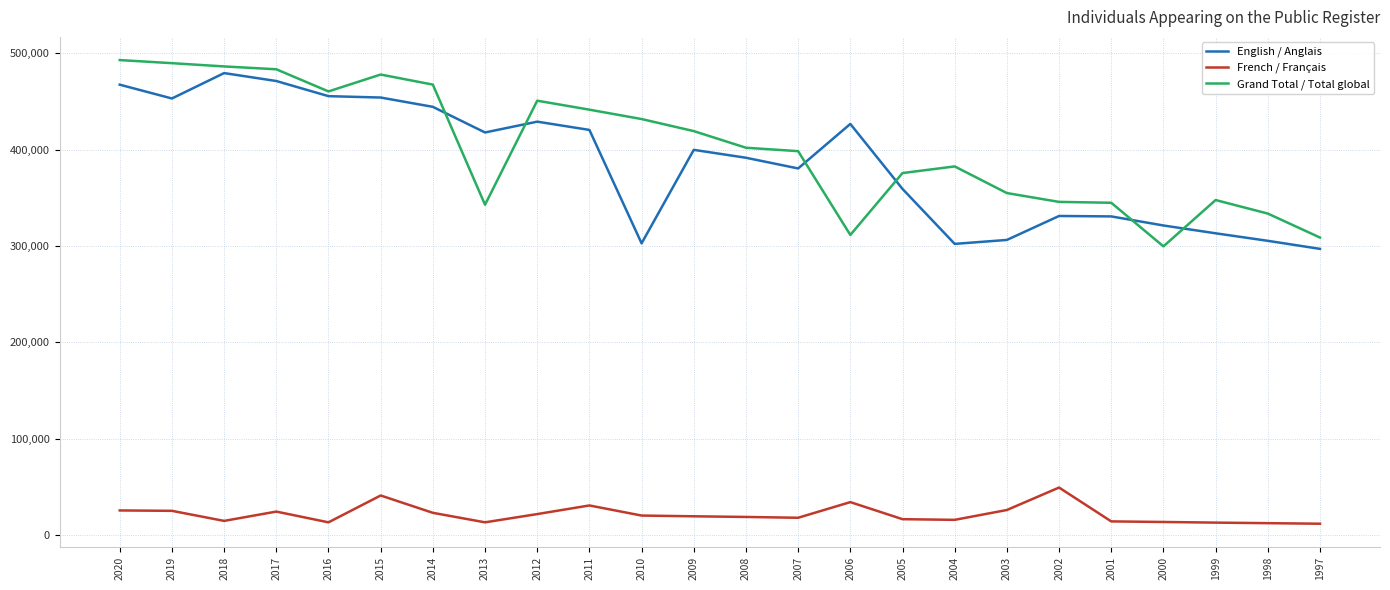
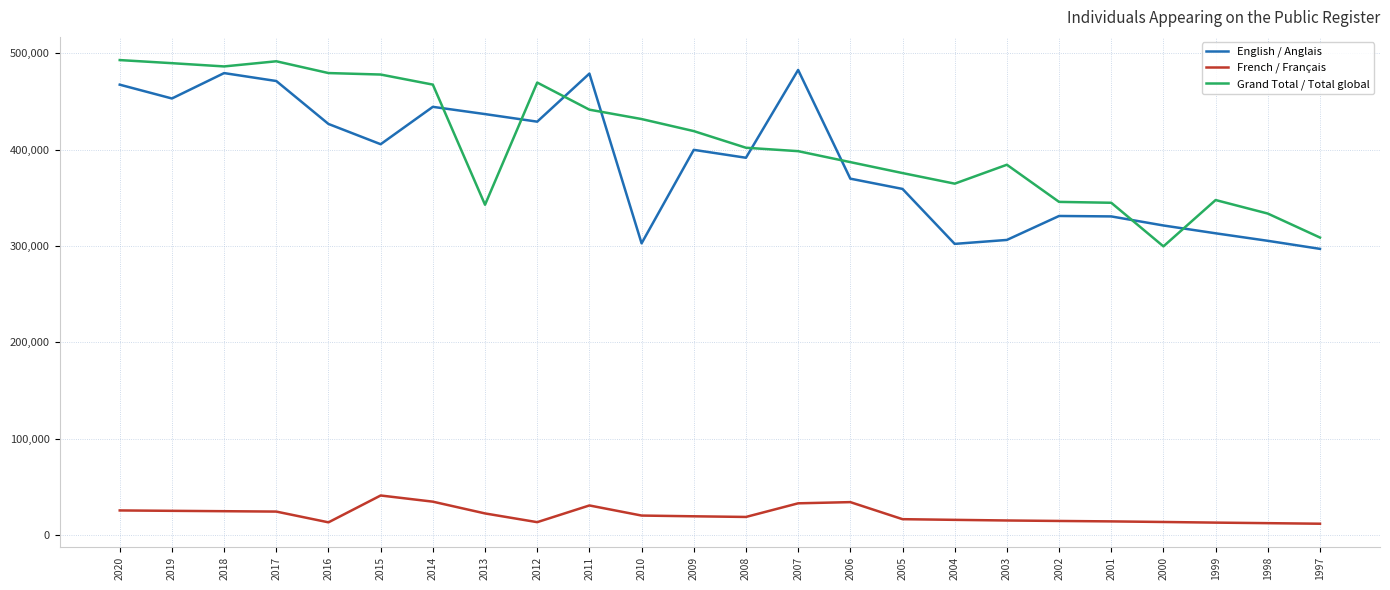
French / Français, 2018: 10,000 -> 20,000
Grand Total / Total global, 2017: 480,000 -> 490,000
English / Anglais, 2016: 460,000 -> 430,000
Grand Total / Total global, 2016: 460,000 -> 480,000
English / Anglais, 2015: 450,000 -> 410,000
French / Français, 2014: 20,000 -> 30,000
English / Anglais, 2013: 420,000 -> 440,000
French / Français, 2013: 10,000 -> 20,000
French / Français, 2012: 20,000 -> 10,000
Grand Total / Total global, 2012: 450,000 -> 470,000
English / Anglais, 2011: 420,000 -> 480,000
English / Anglais, 2007: 380,000 -> 480,000
French / Français, 2007: 20,000 -> 30,000
English / Anglais, 2006: 430,000 -> 370,000
Grand Total / Total global, 2006: 310,000 -> 390,000
Grand Total / Total global, 2004: 380,000 -> 360,000
French / Français, 2003: 30,000 -> 20,000
Grand Total / Total global, 2003: 350,000 -> 380,000
French / Français, 2002: 50,000 -> 10,000
